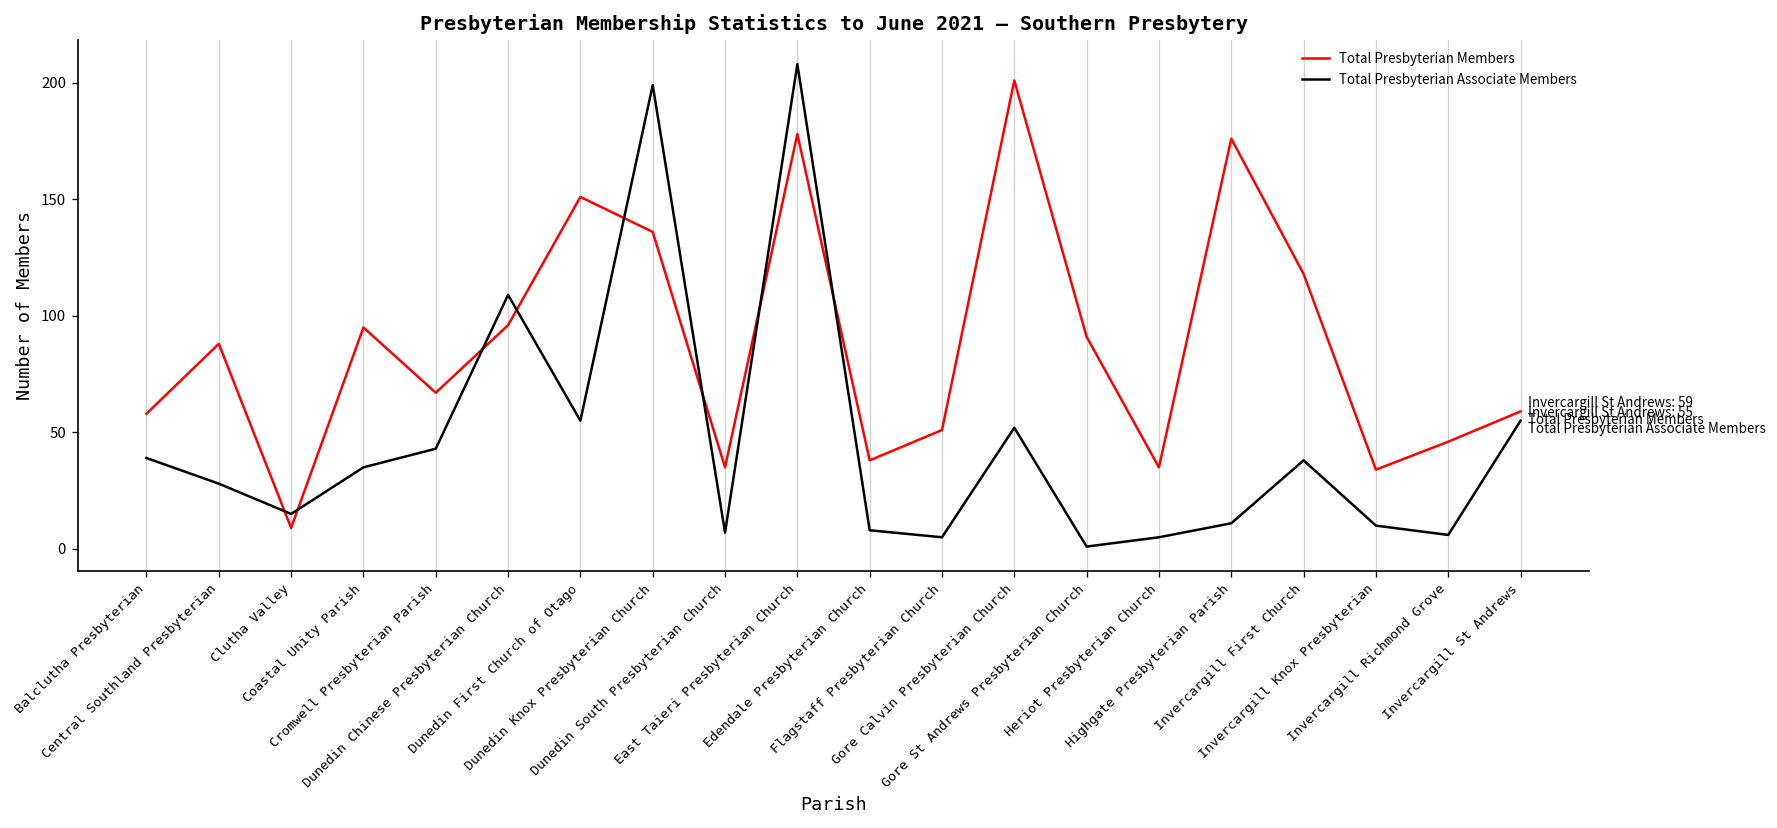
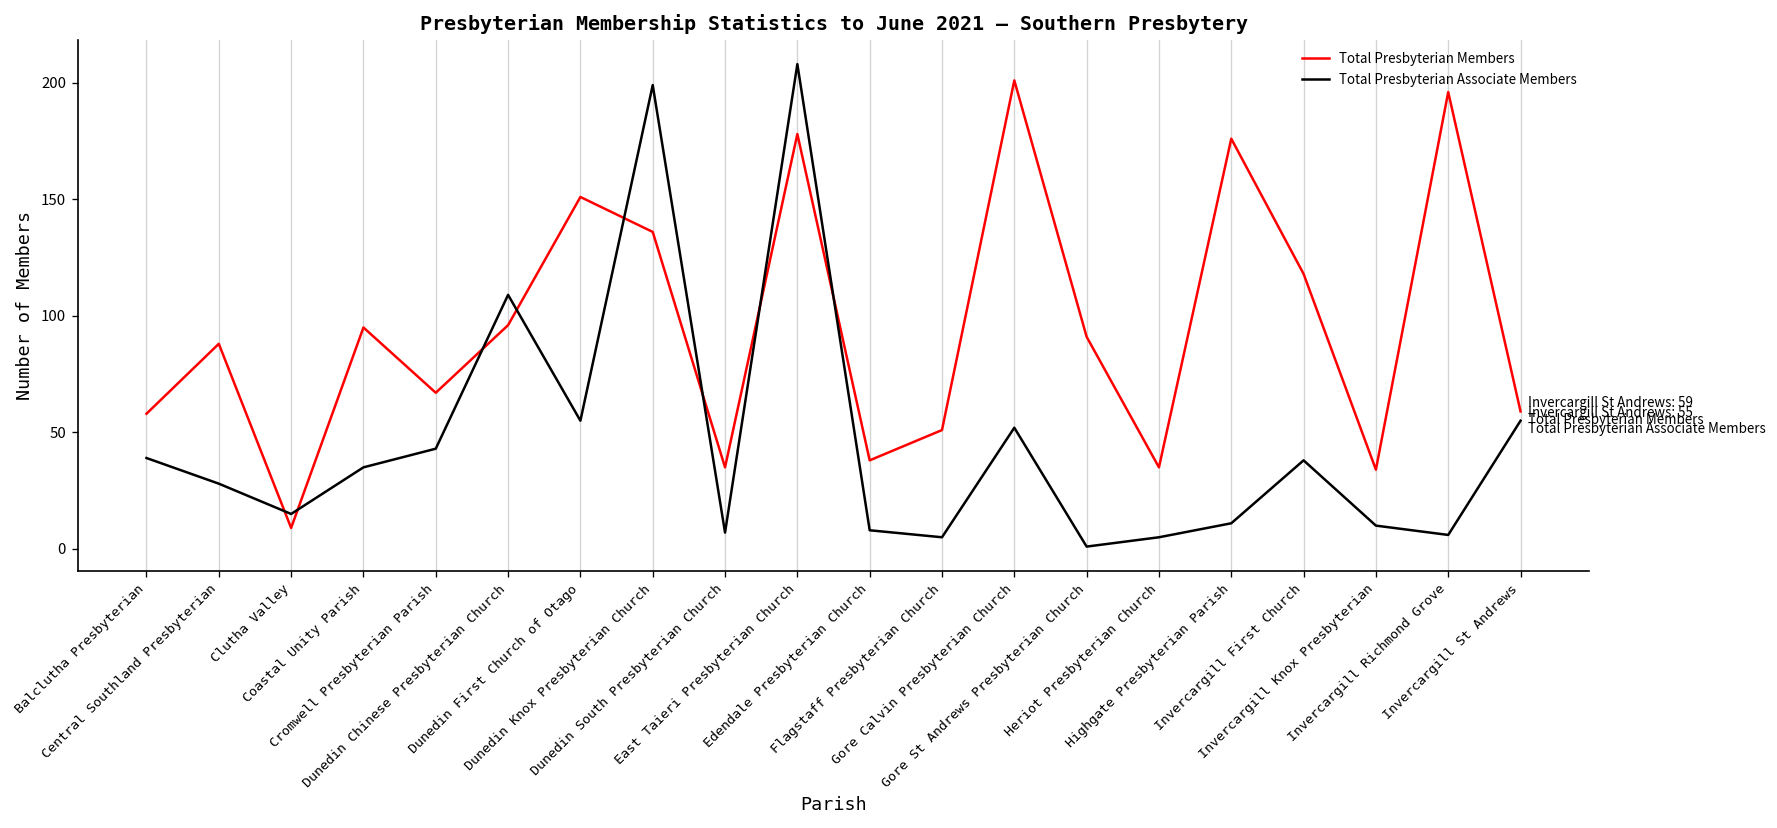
Total Presbyterian Members, Invercargill Richmond Grove: 46 -> 196
